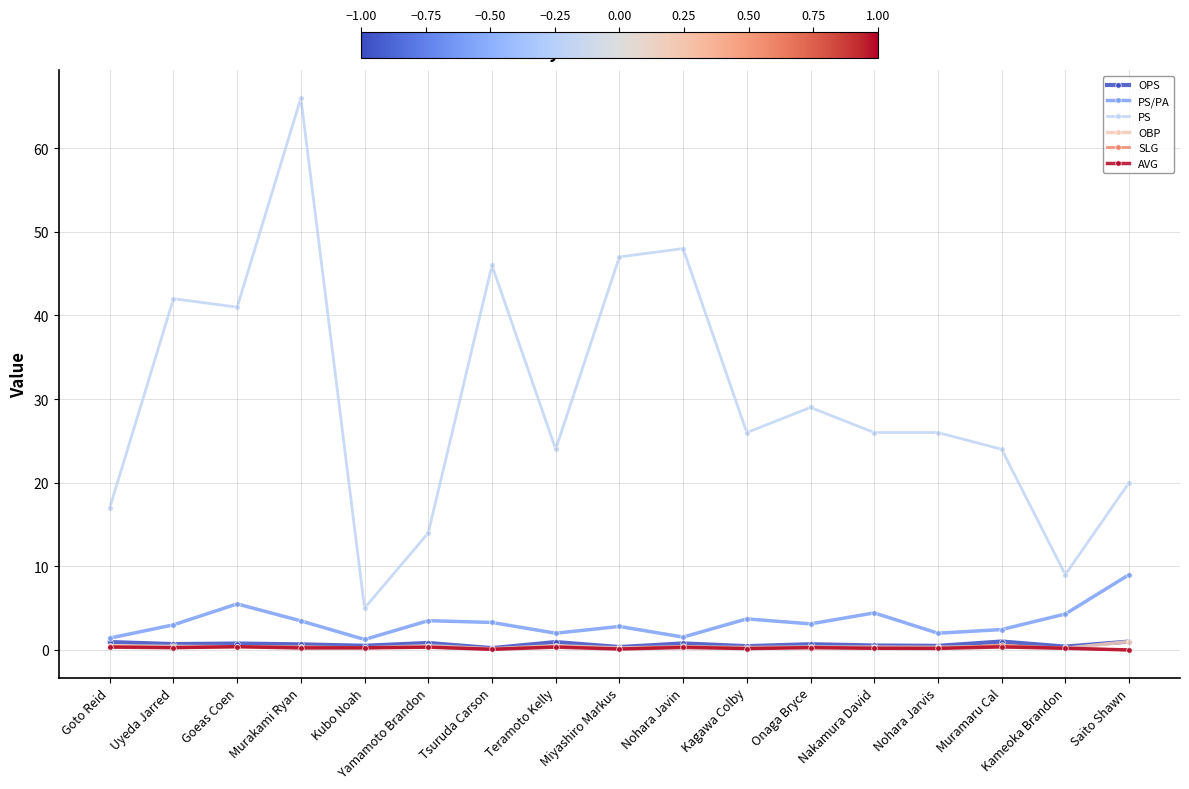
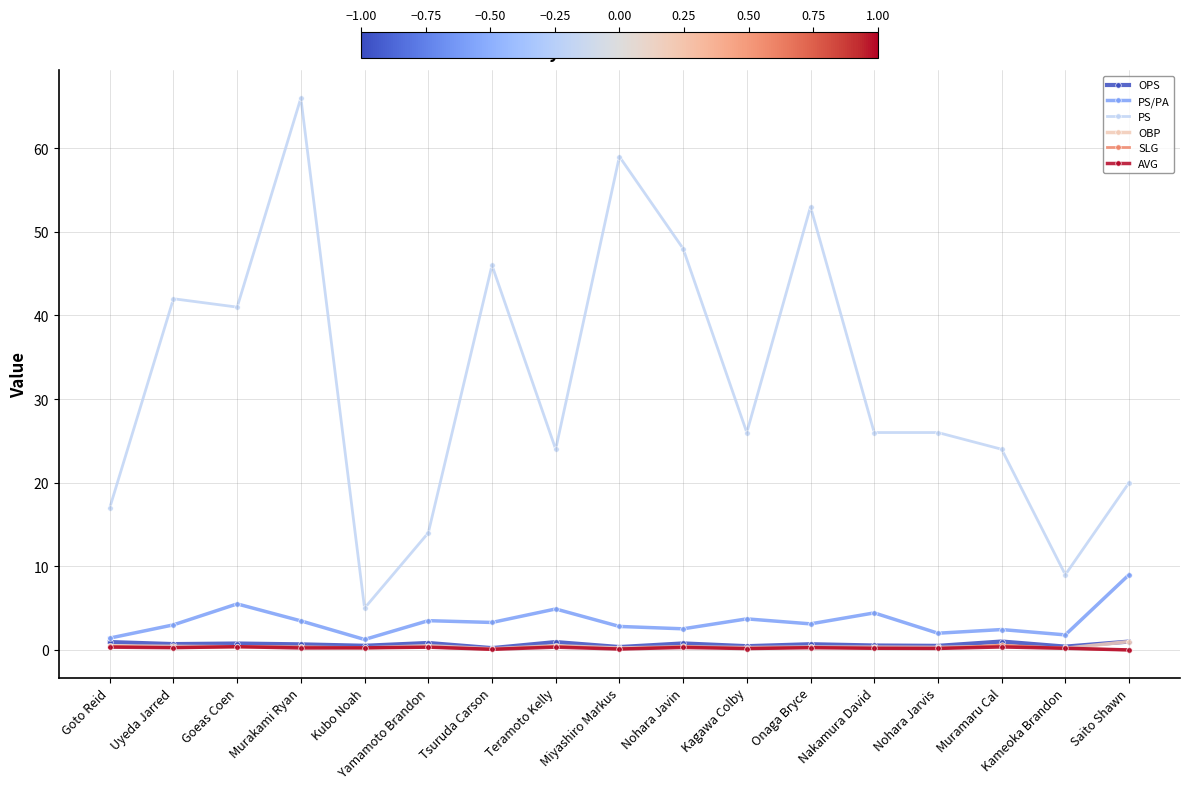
PS/PA, Teramoto Kelly: 2 -> 5
PS, Miyashiro Markus: 47 -> 59
PS/PA, Nohara Javin: 2 -> 3
PS, Onaga Bryce: 29 -> 53
PS/PA, Kameoka Brandon: 4 -> 2
